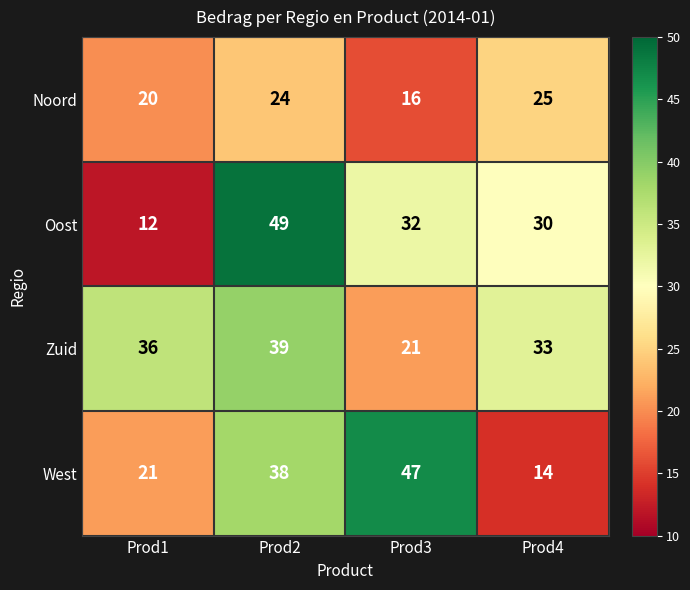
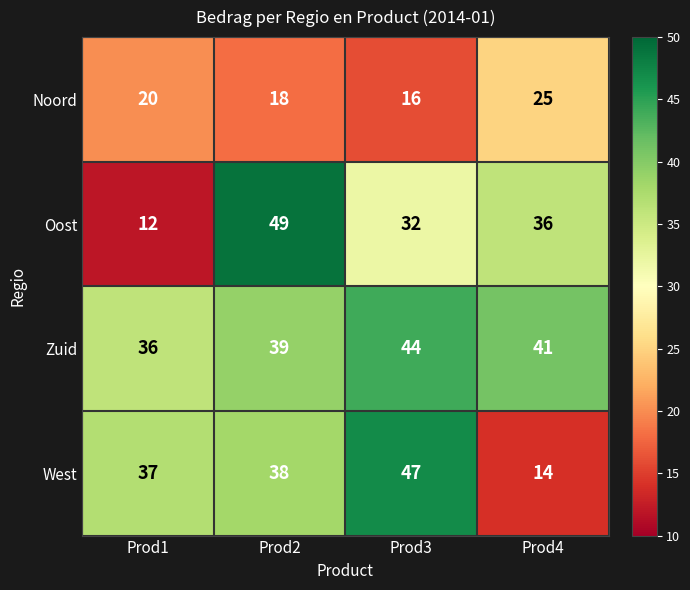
Noord, Prod2: 24 -> 18
Oost, Prod4: 30 -> 36
Zuid, Prod3: 21 -> 44
Zuid, Prod4: 33 -> 41
West, Prod1: 21 -> 37
